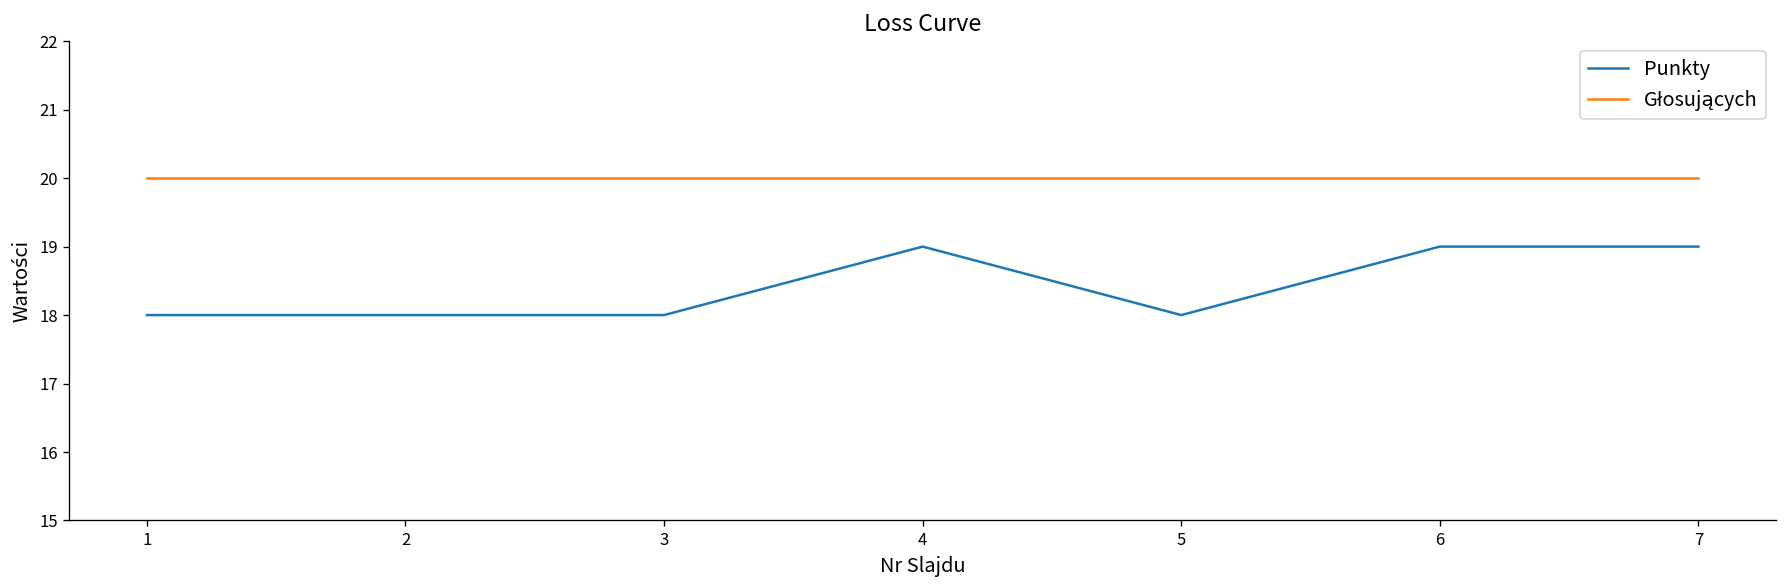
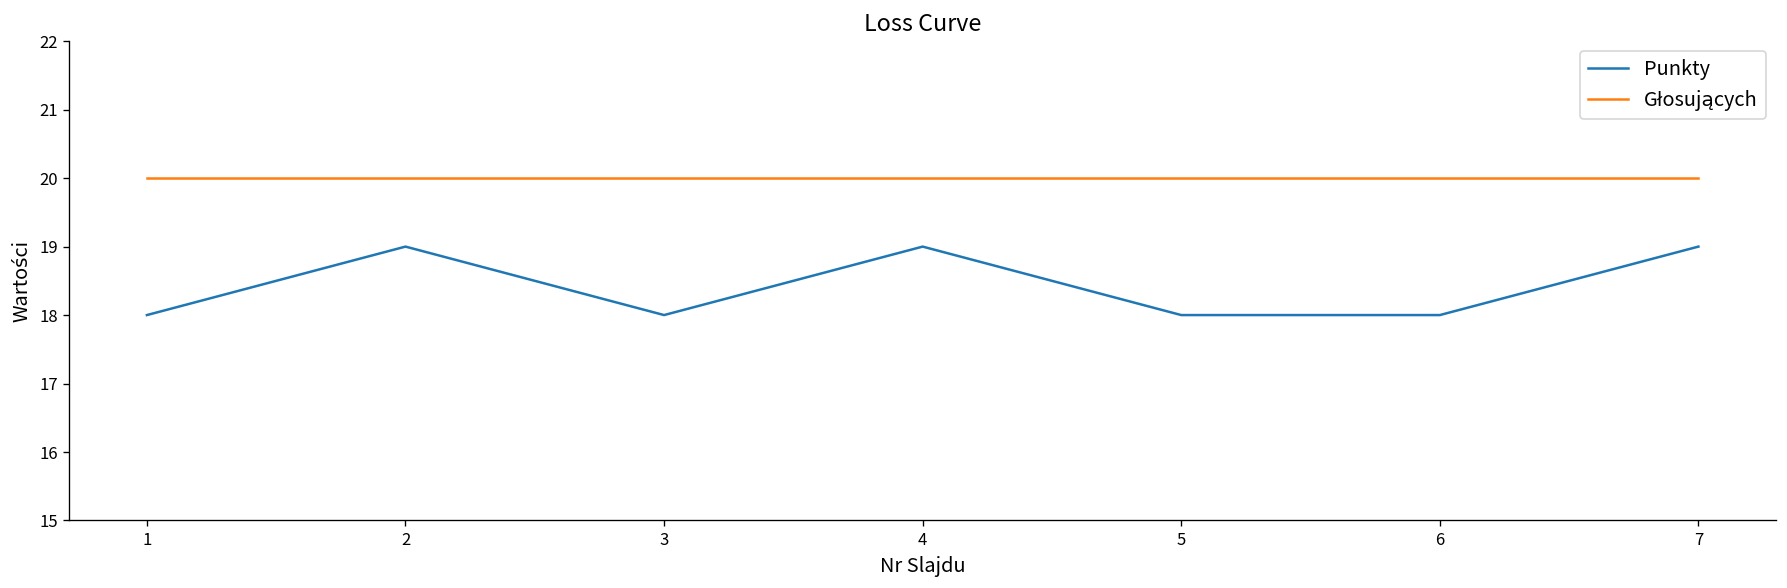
Punkty, 2: 18 -> 19
Punkty, 6: 19 -> 18
